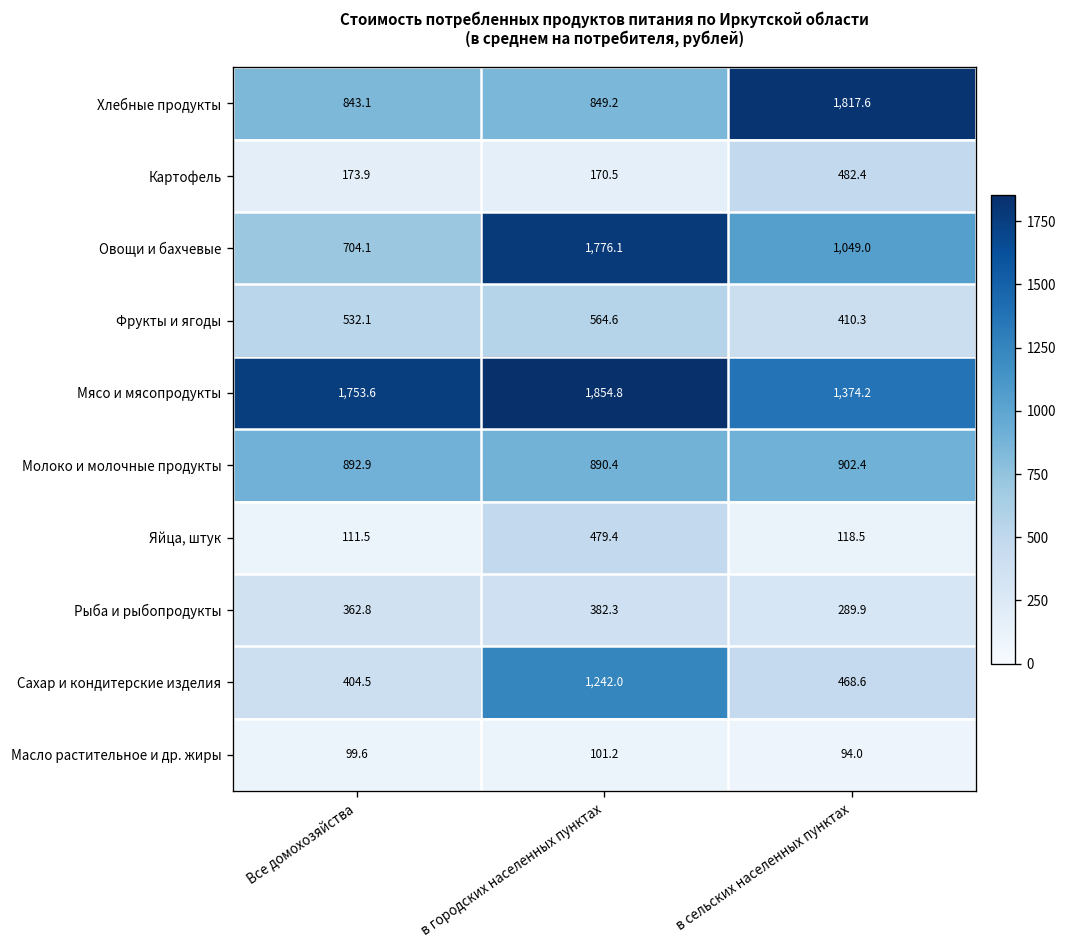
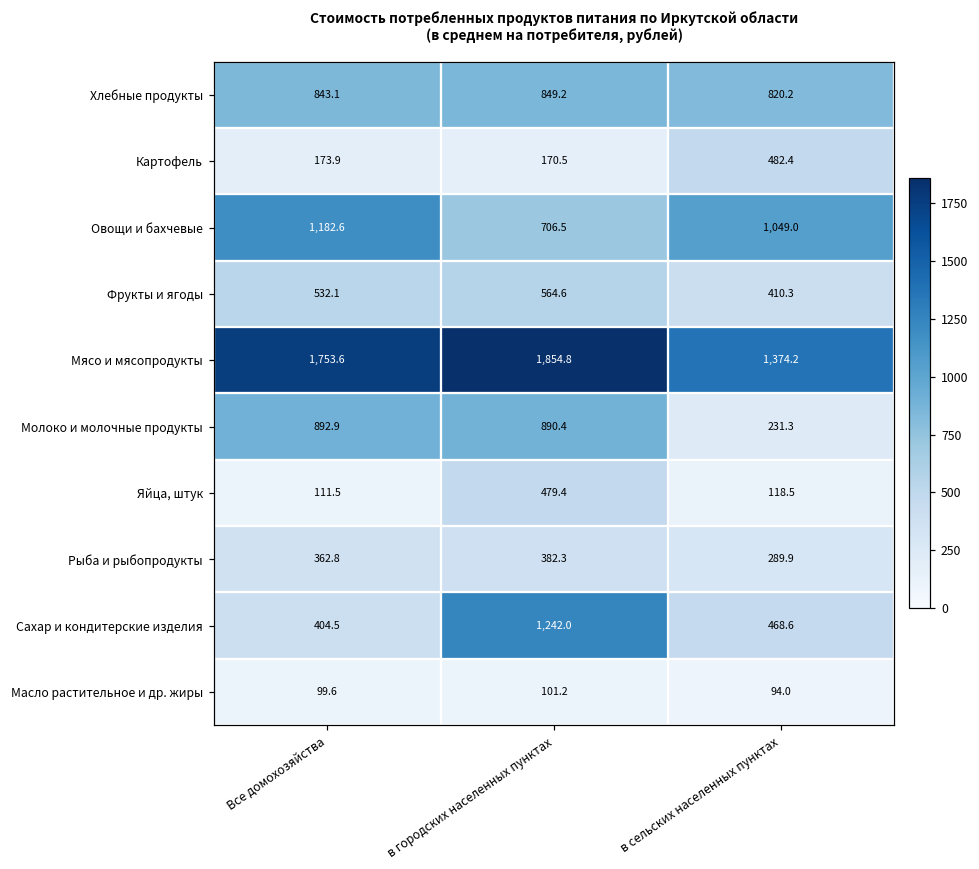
Хлебные продукты, в сельских населенных пунктах: 1,817.6 -> 820.2
Овощи и бахчевые, Все домохозяйства: 704.1 -> 1,182.6
Овощи и бахчевые, в городских населенных пунктах: 1,776.1 -> 706.5
Молоко и молочные продукты, в сельских населенных пунктах: 902.4 -> 231.3
